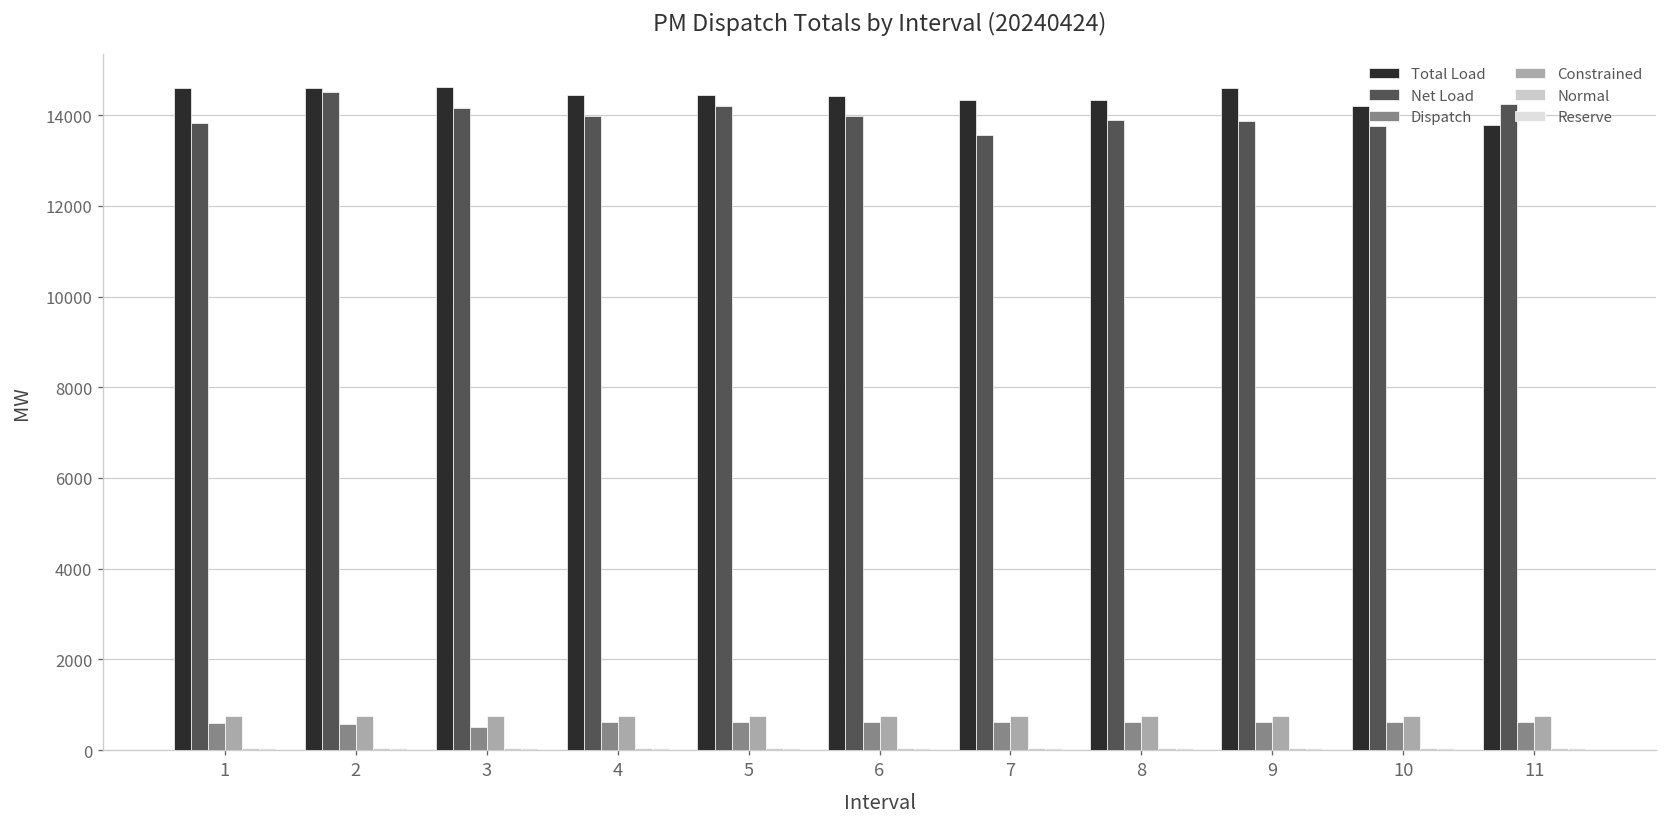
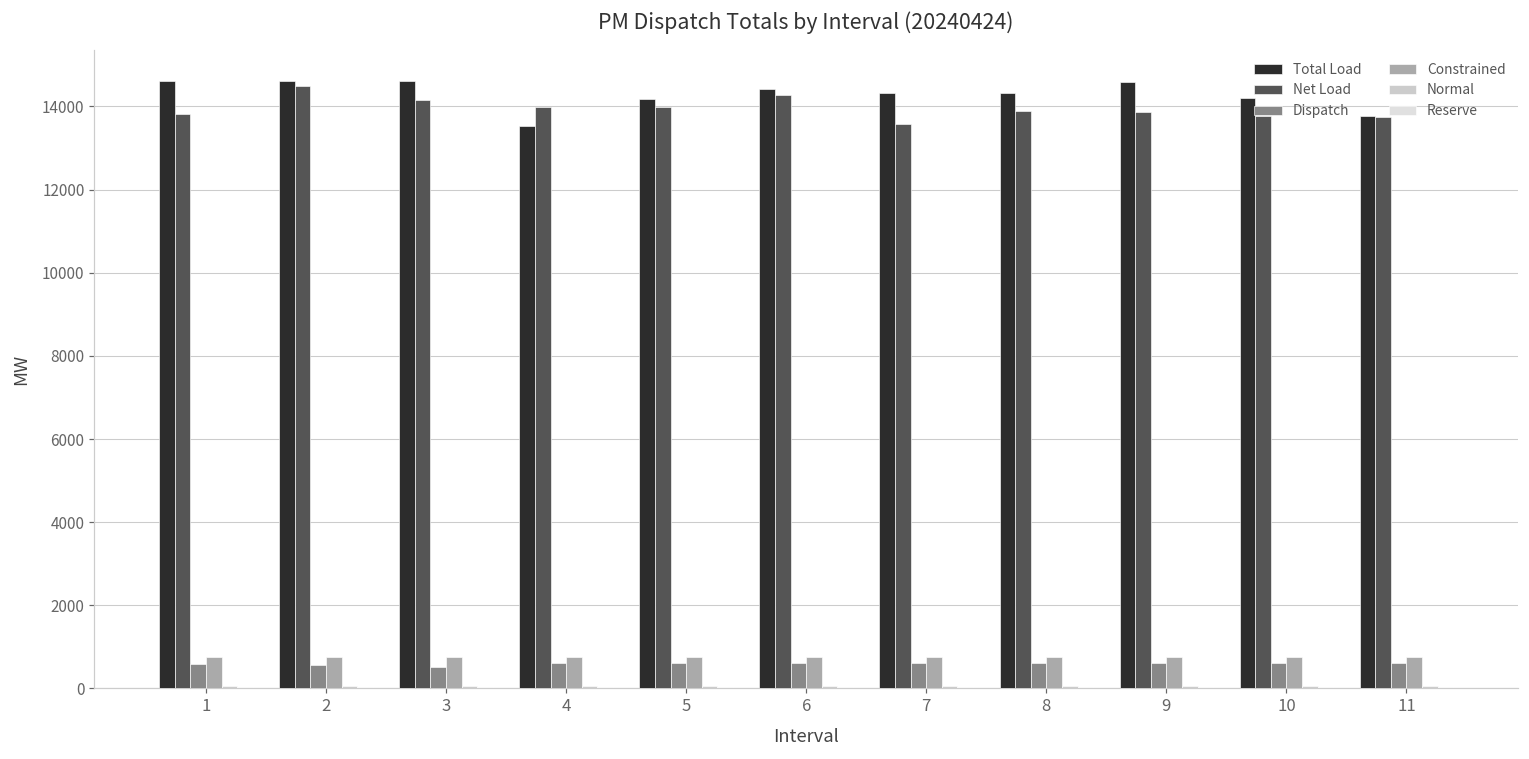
Total Load, 4: 14400 -> 13500
Total Load, 5: 14400 -> 14200
Net Load, 5: 14200 -> 14000
Net Load, 6: 14000 -> 14300
Net Load, 11: 14200 -> 13800
